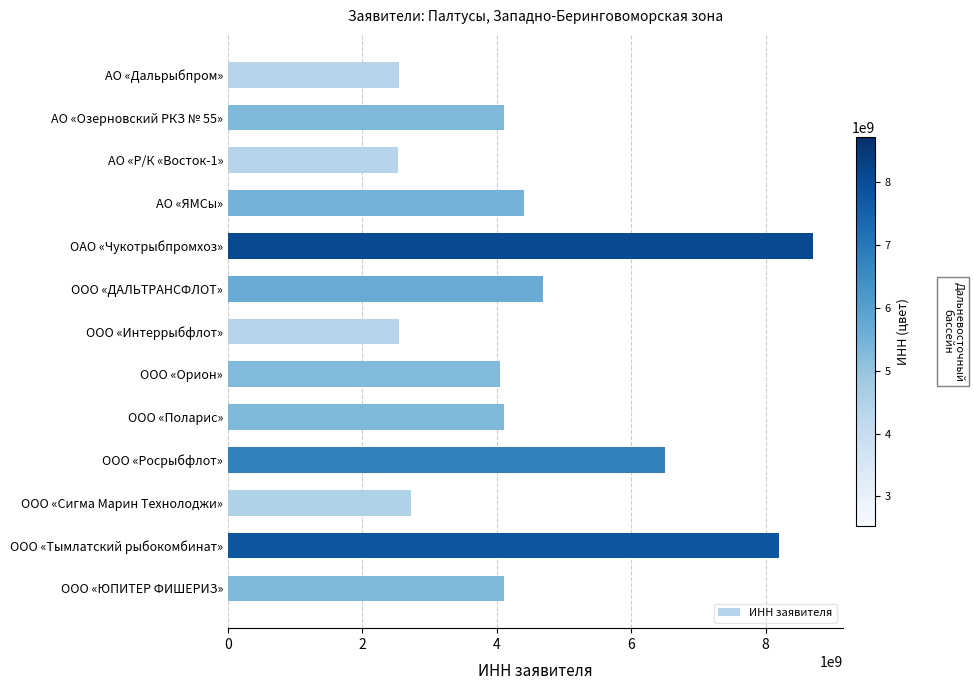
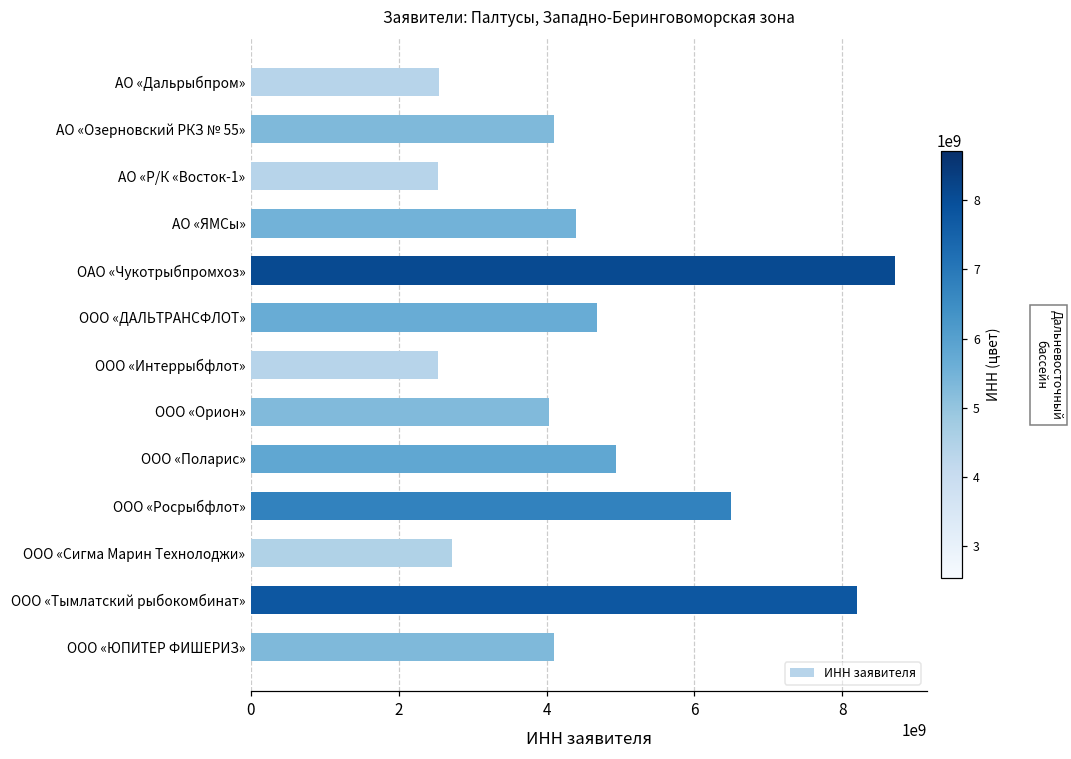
ООО «Поларис»: 4100000000 -> 4900000000
